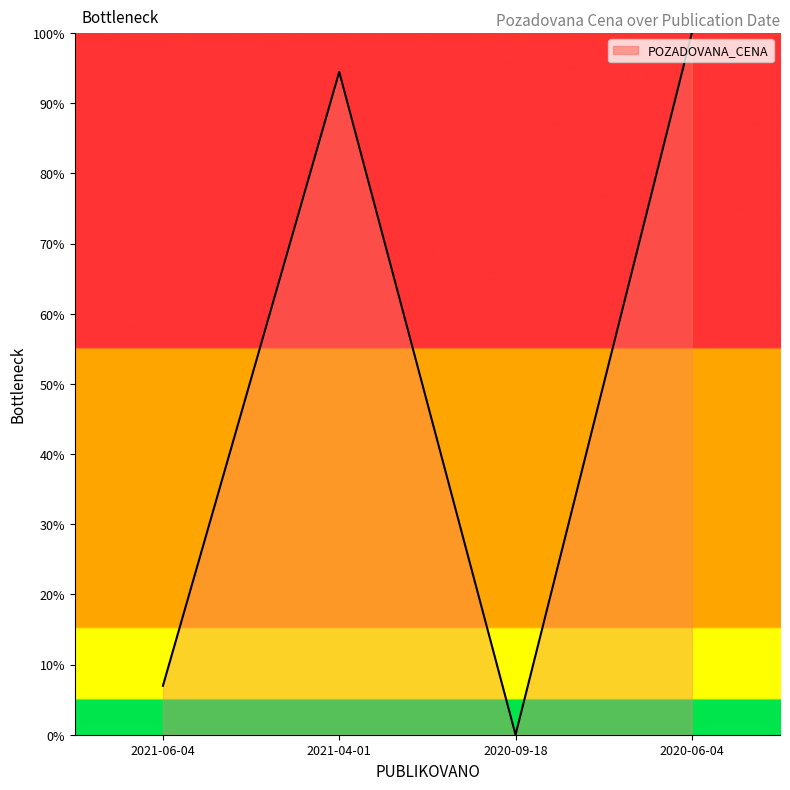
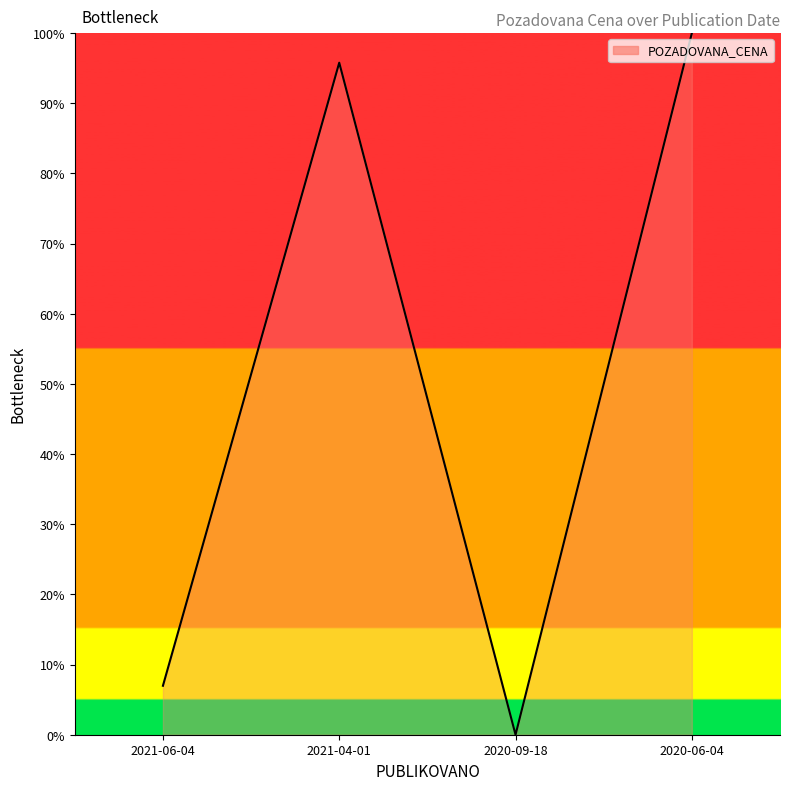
2021-04-01: 94% -> 96%
